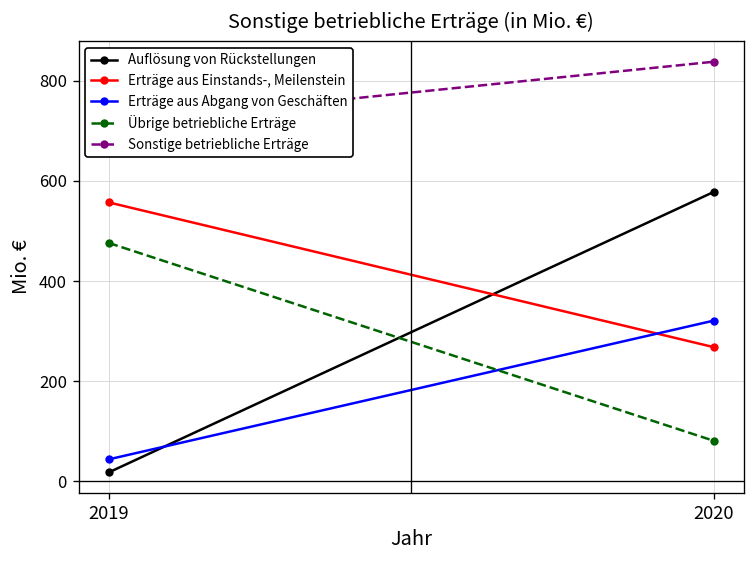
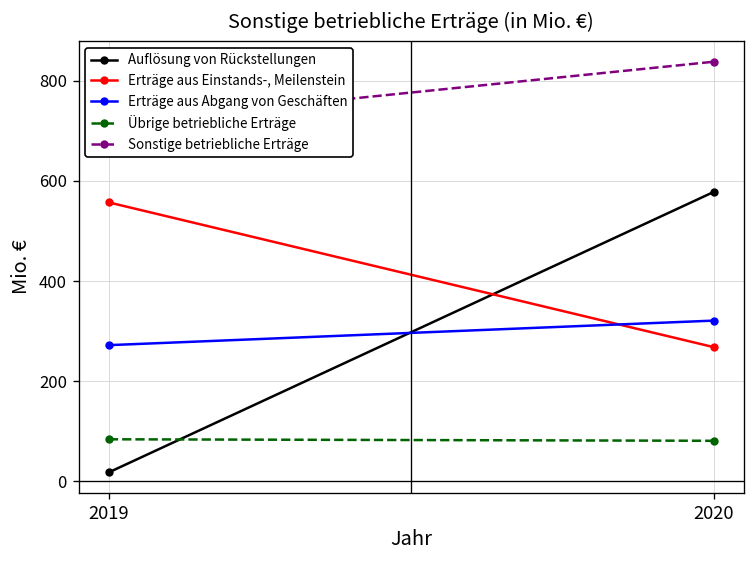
Erträge aus Abgang von Geschäften, 2019: 40 -> 270
Übrige betriebliche Erträge, 2019: 480 -> 80
